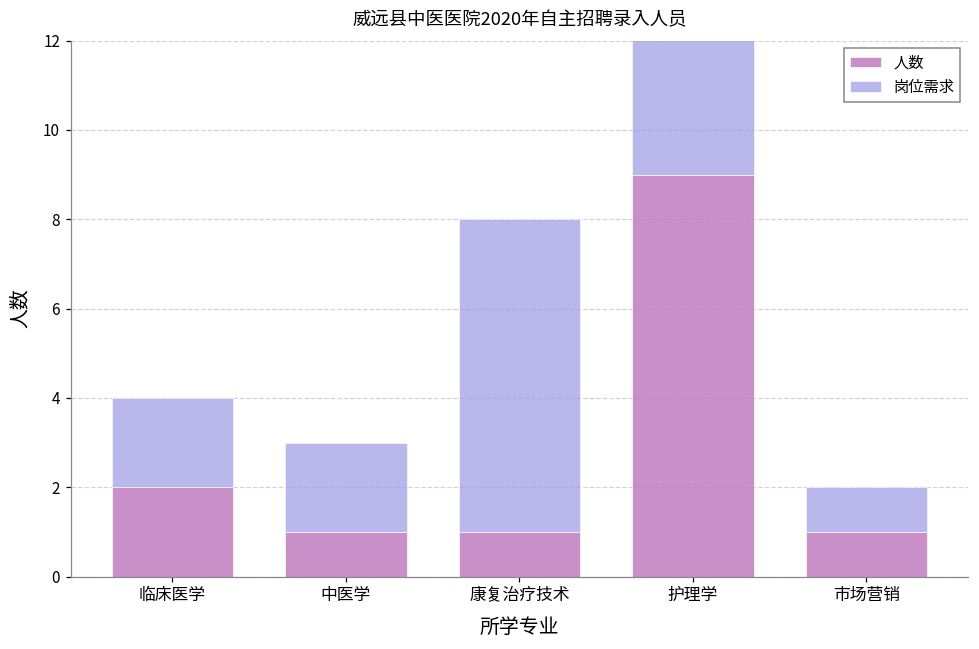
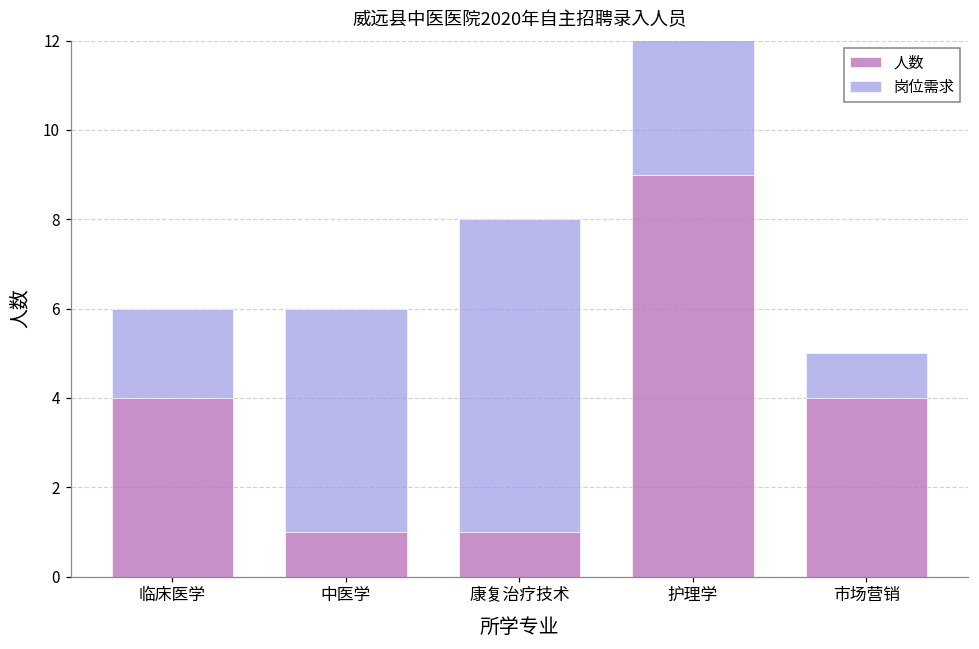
人数, 临床医学: 2 -> 4
岗位需求, 中医学: 2 -> 5
人数, 市场营销: 1 -> 4
